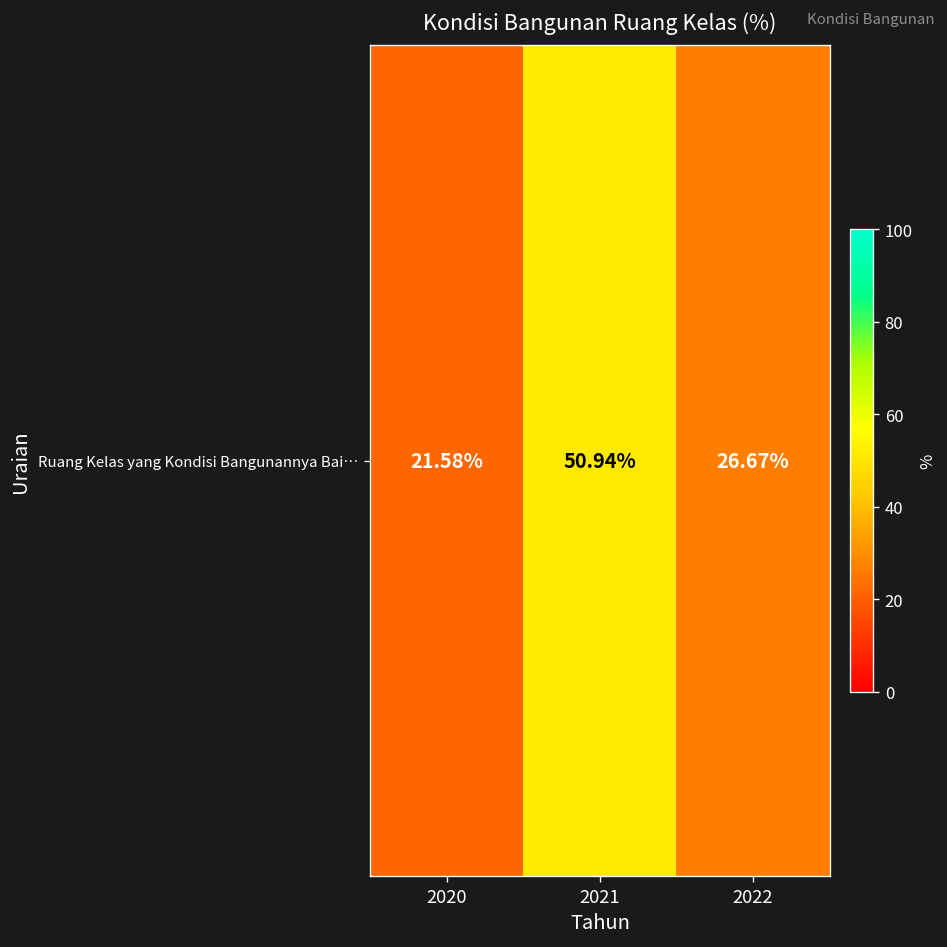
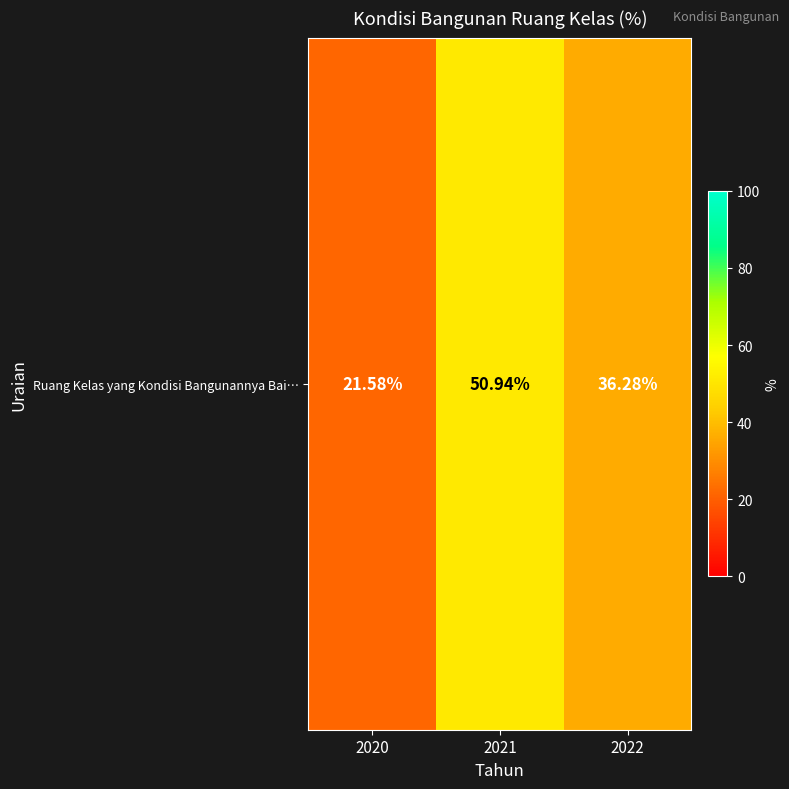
Ruang Kelas yang Kondisi Bangunannya Bai…, 2022: 26.67% -> 36.28%
